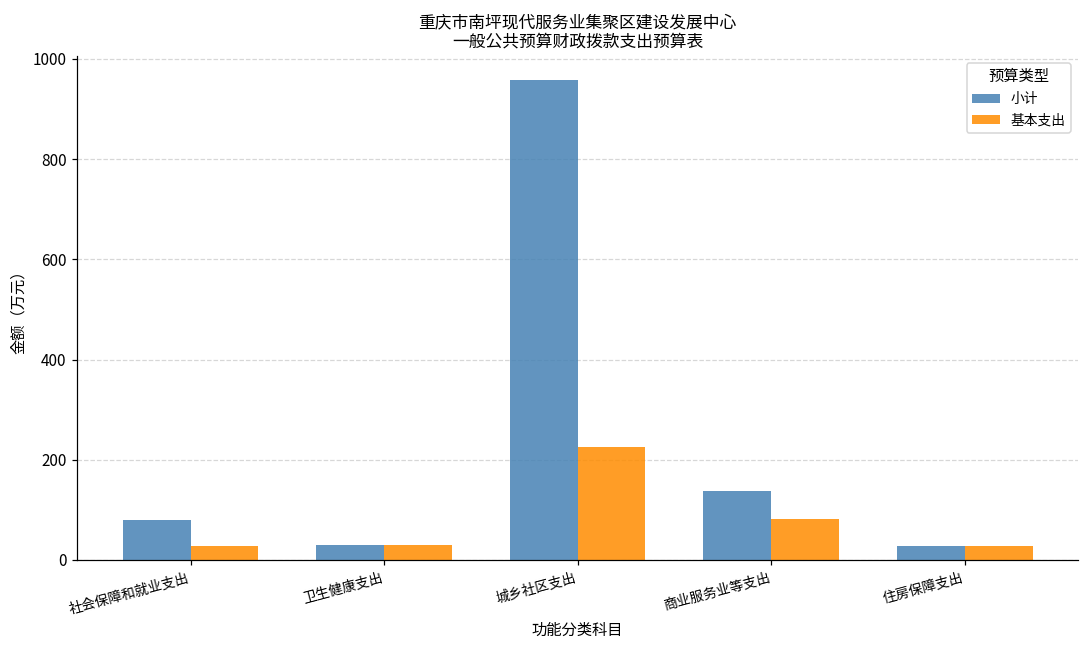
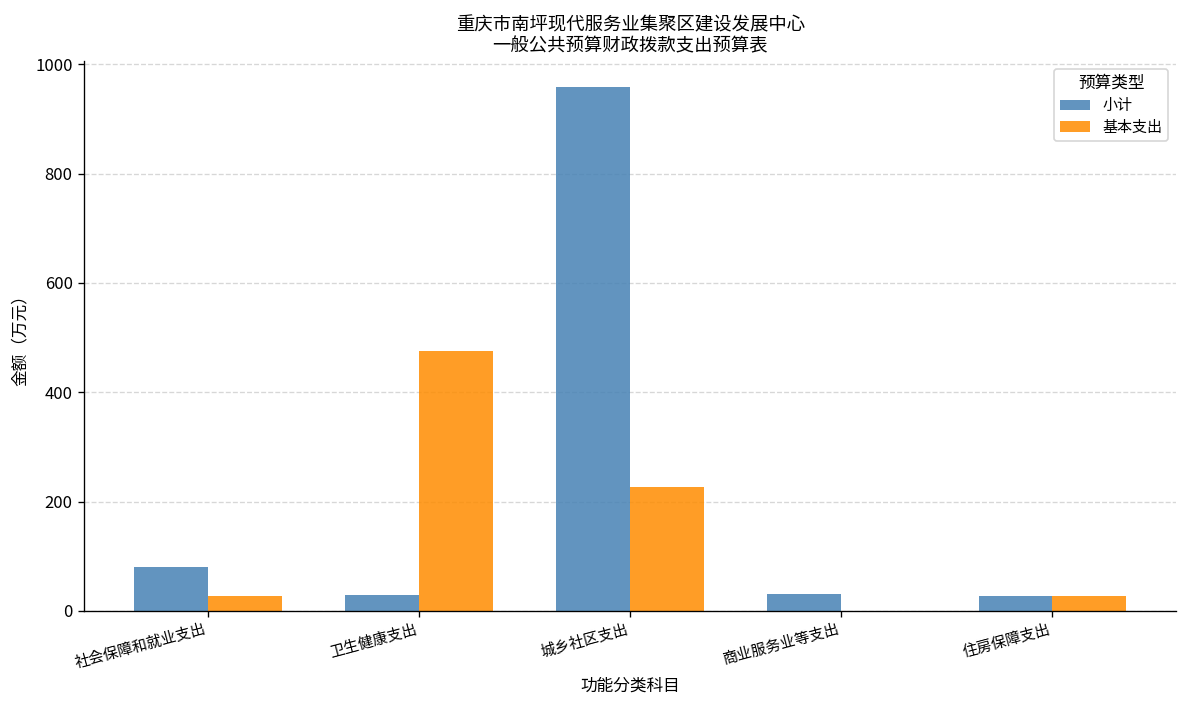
基本支出, 卫生健康支出: 30 -> 480
小计, 商业服务业等支出: 140 -> 30
基本支出, 商业服务业等支出: 80 -> 0
